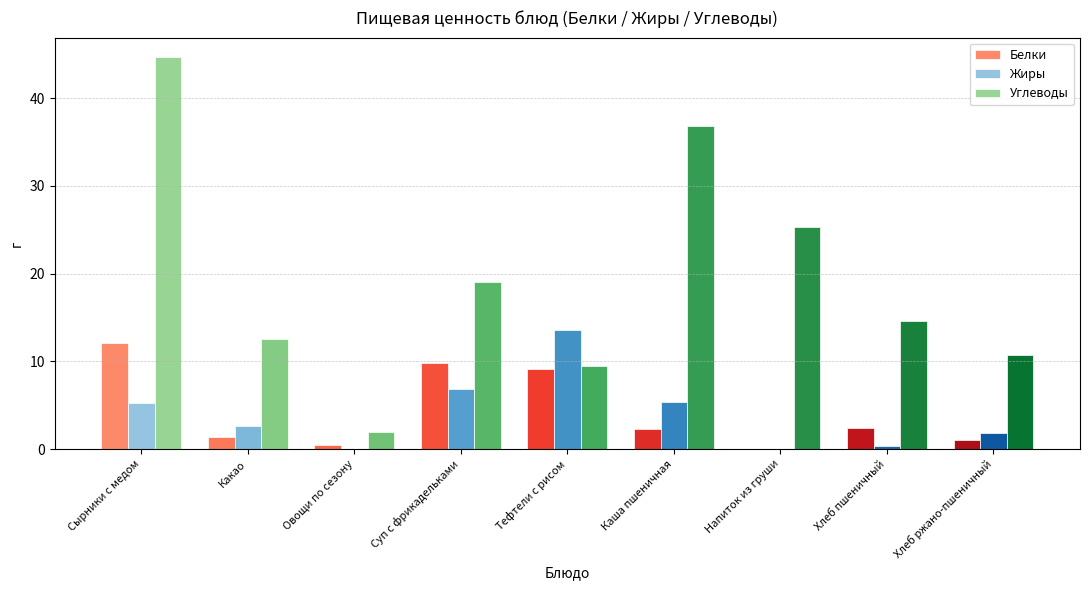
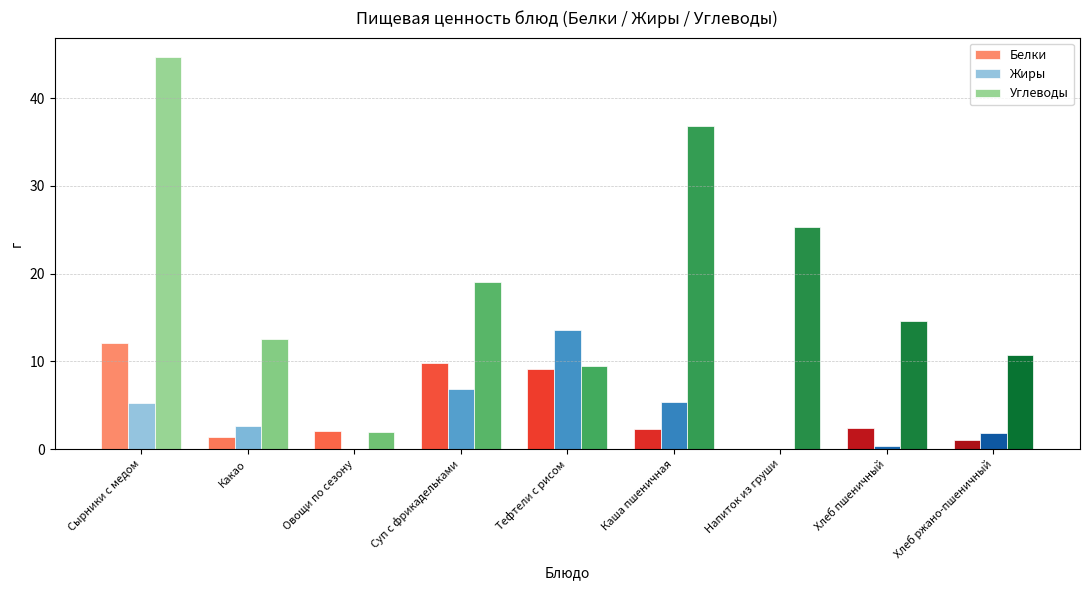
Белки, Овощи по сезону: 0 -> 2
